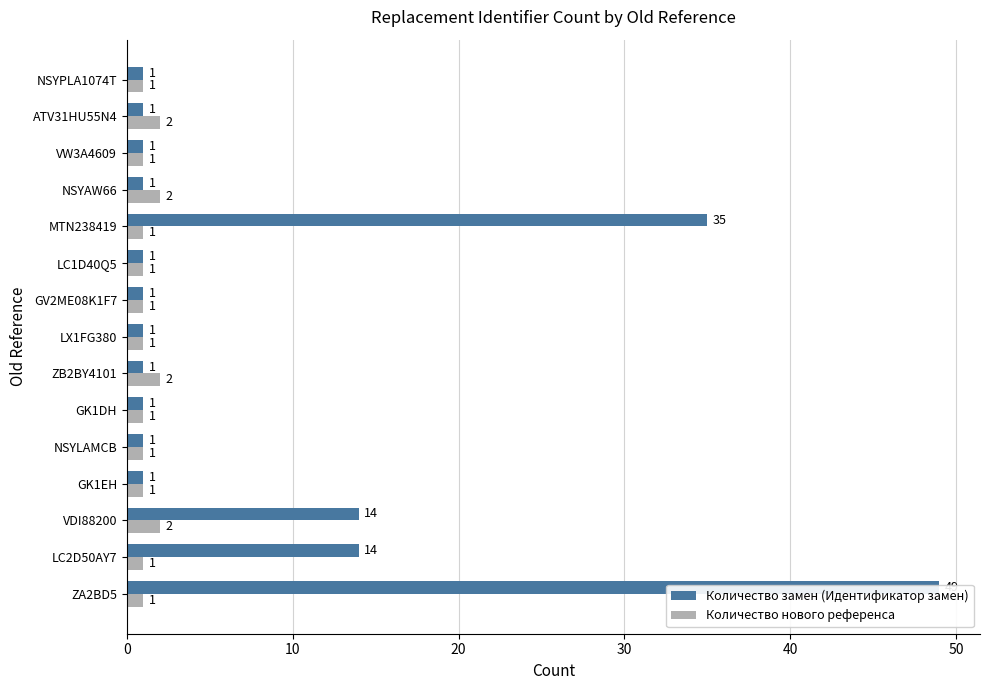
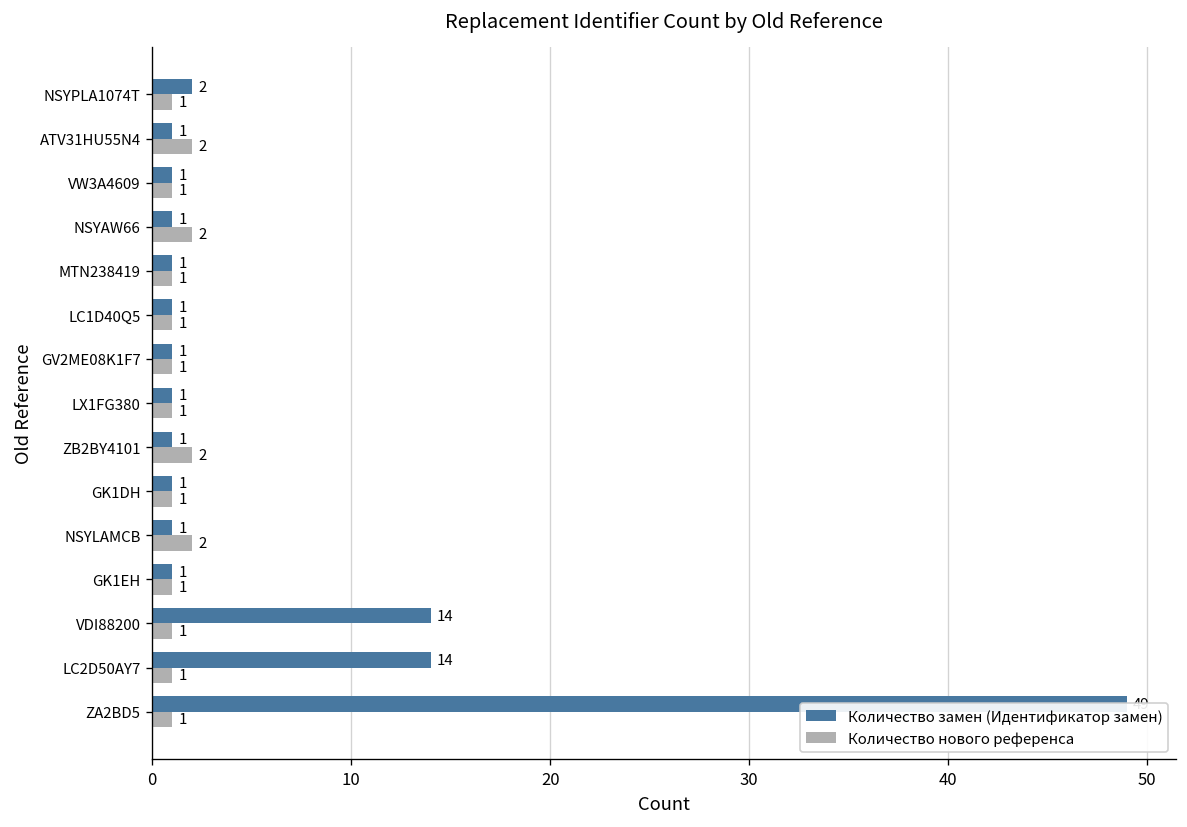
Количество замен (Идентификатор замен), NSYPLA1074T: 1 -> 2
Количество замен (Идентификатор замен), MTN238419: 35 -> 1
Количество нового референса, NSYLAMCB: 1 -> 2
Количество нового референса, VDI88200: 2 -> 1
